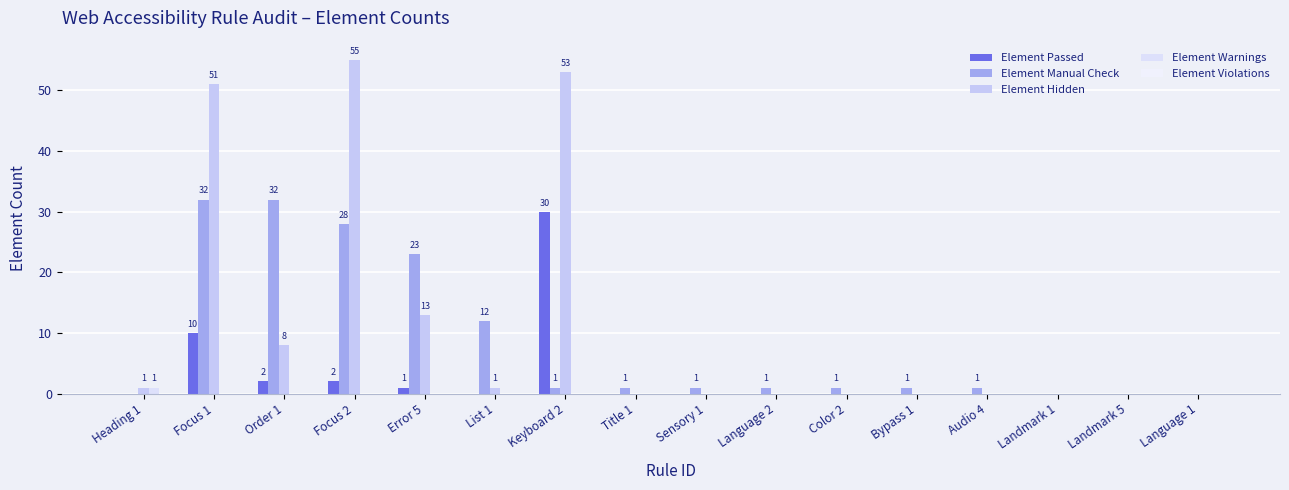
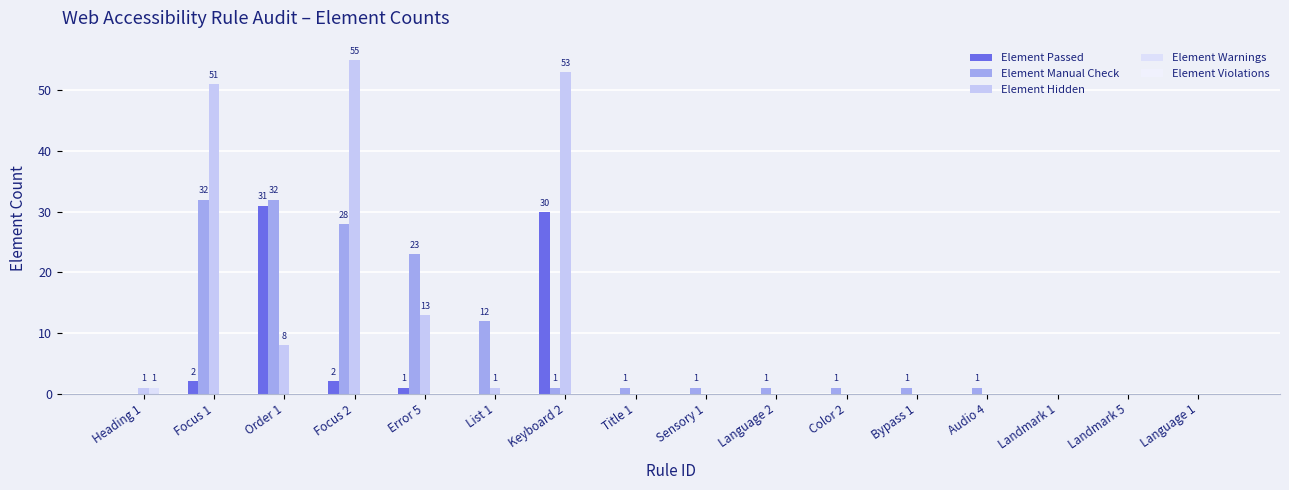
Element Passed, Focus 1: 10 -> 2
Element Passed, Order 1: 2 -> 31
